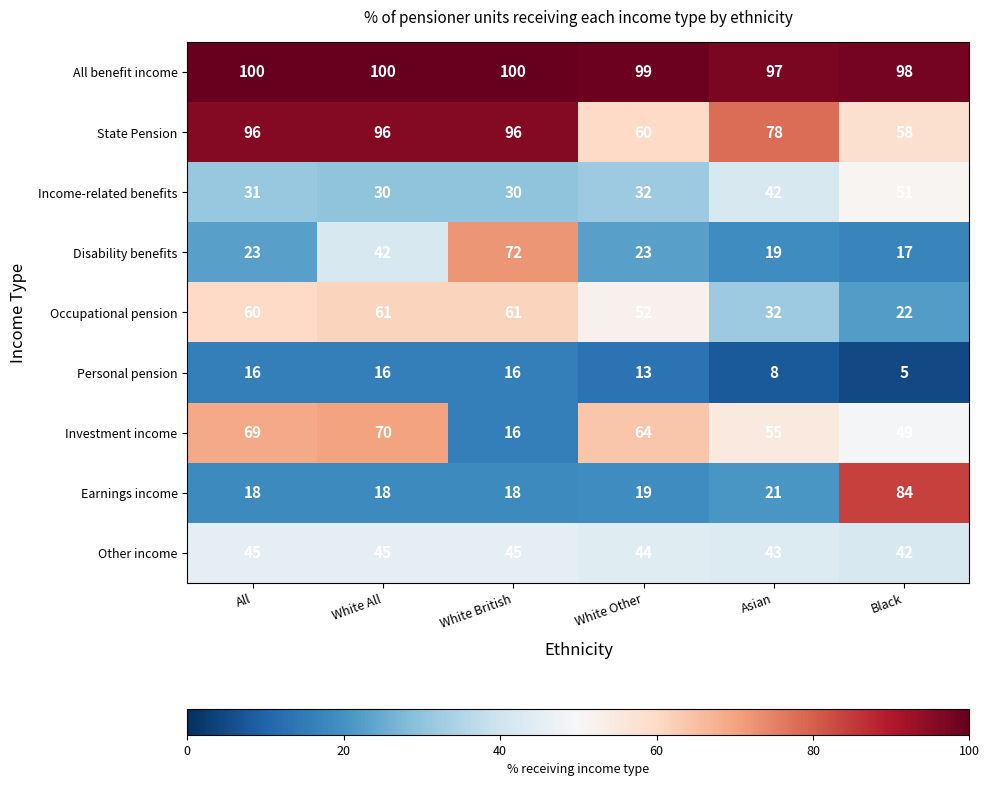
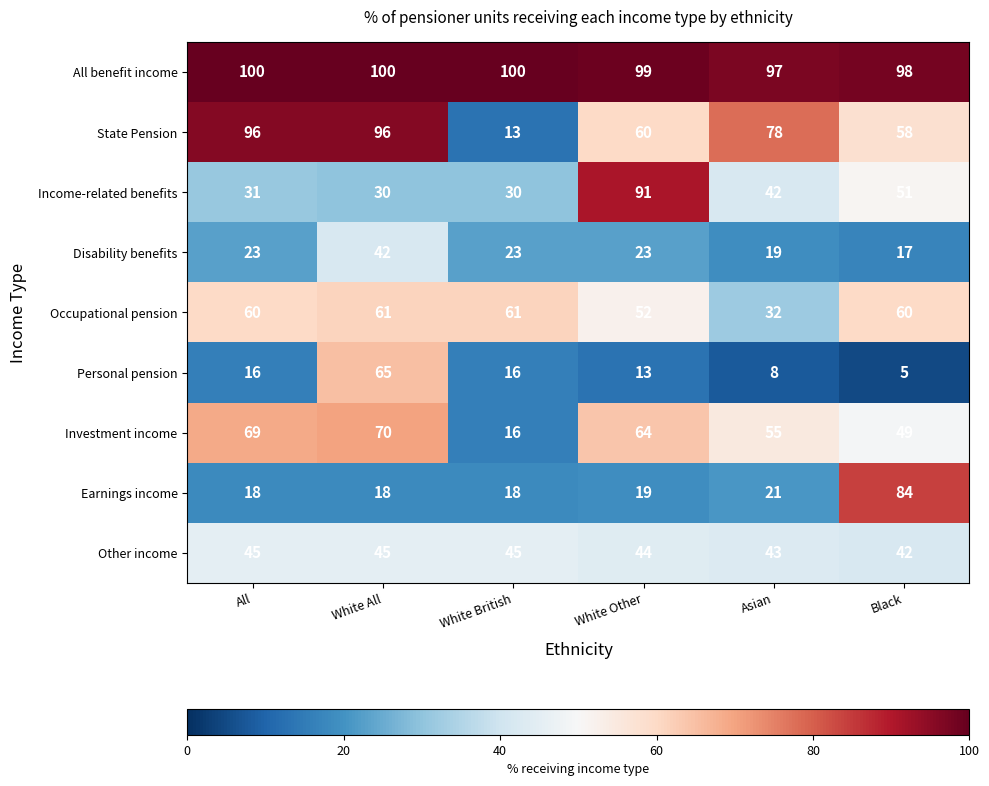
State Pension, White British: 96 -> 13
Income-related benefits, White Other: 32 -> 91
Disability benefits, White British: 72 -> 23
Occupational pension, Black: 22 -> 60
Personal pension, White All: 16 -> 65
